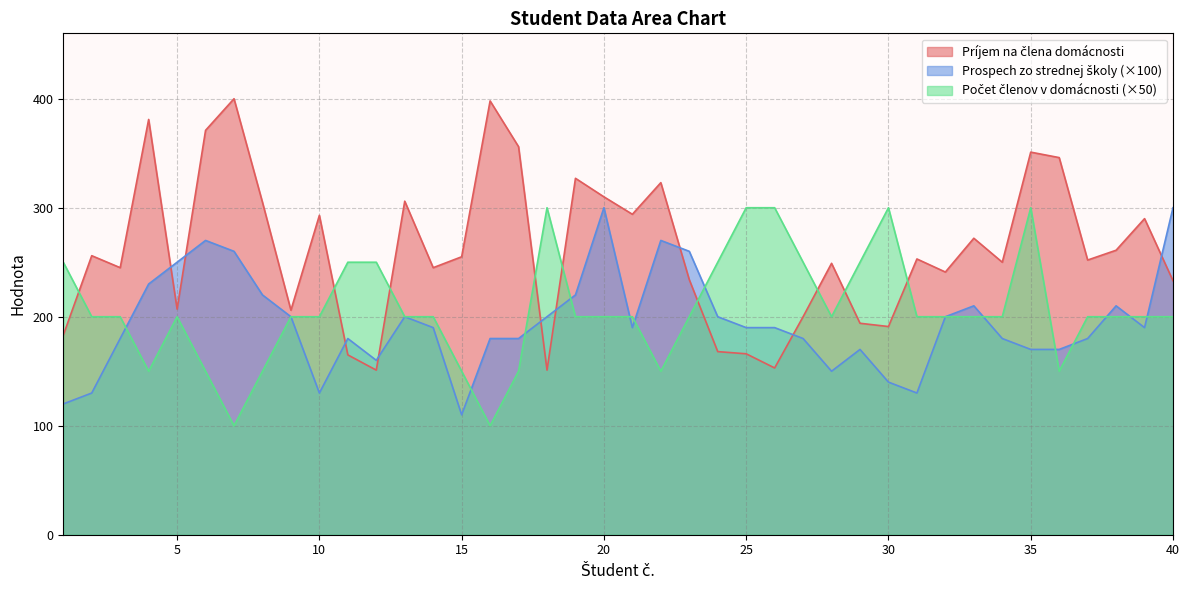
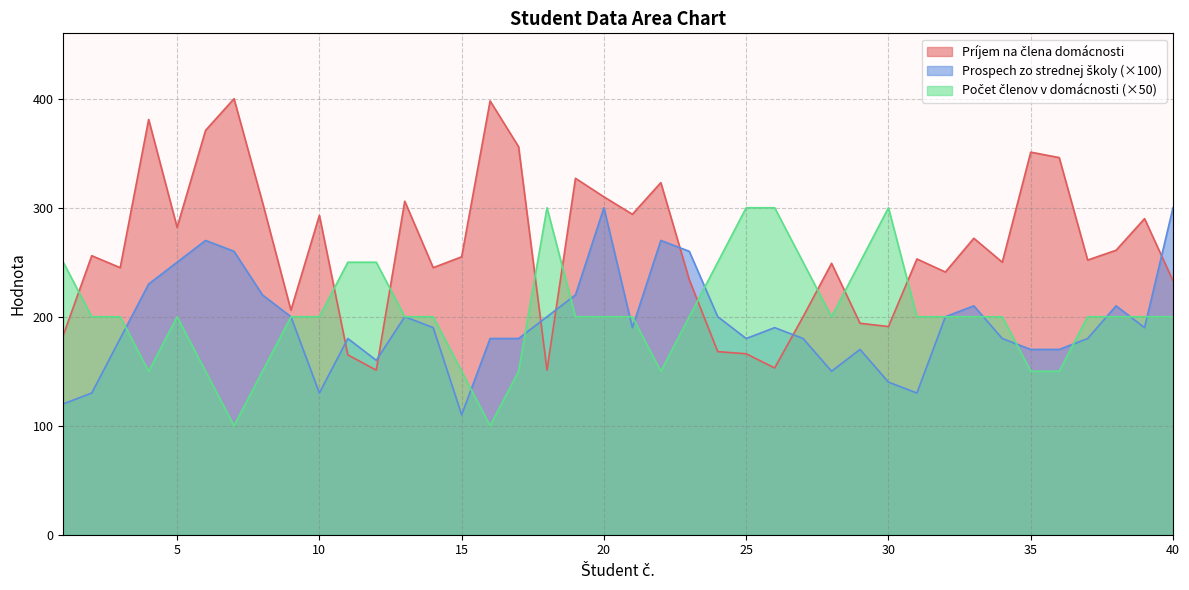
Príjem na člena domácnosti, 5: 207 -> 282
Prospech zo strednej školy (×100), 25: 190 -> 180
Počet členov v domácnosti (×50), 35: 300 -> 150
